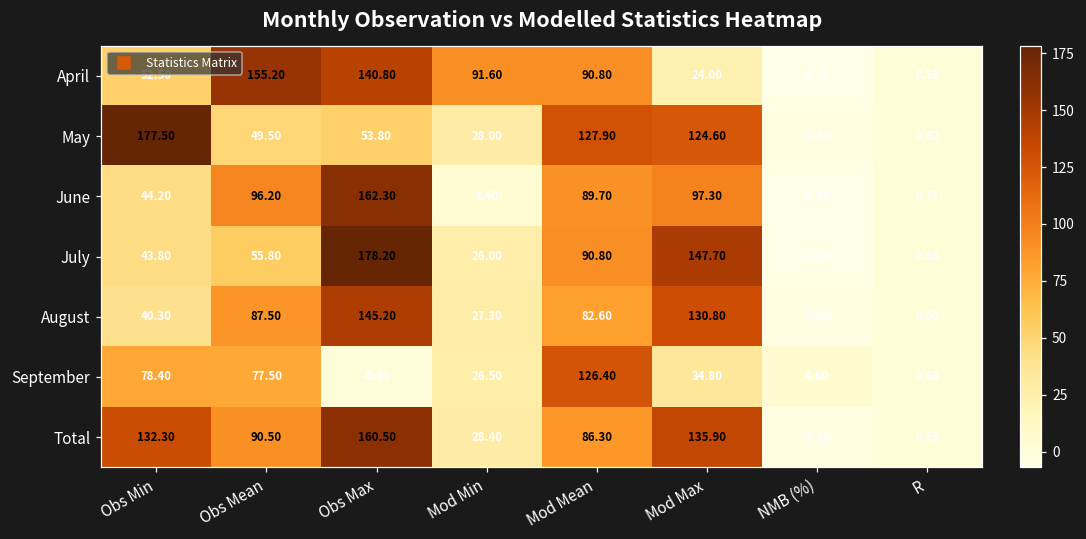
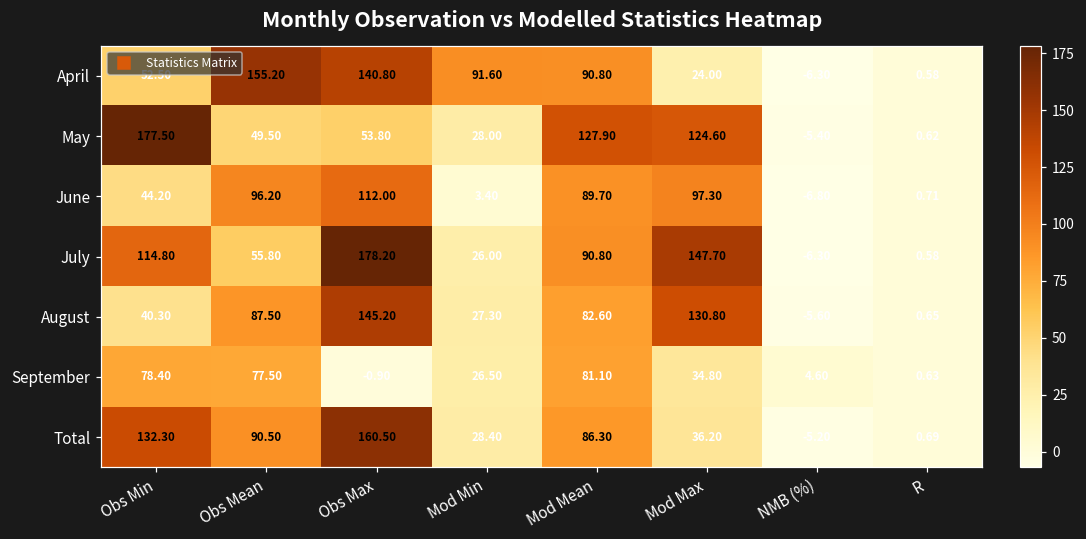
June, Obs Max: 162.30 -> 112.00
July, Obs Min: 43.80 -> 114.80
September, Mod Mean: 126.40 -> 81.10
Total, Mod Max: 135.90 -> 36.20
